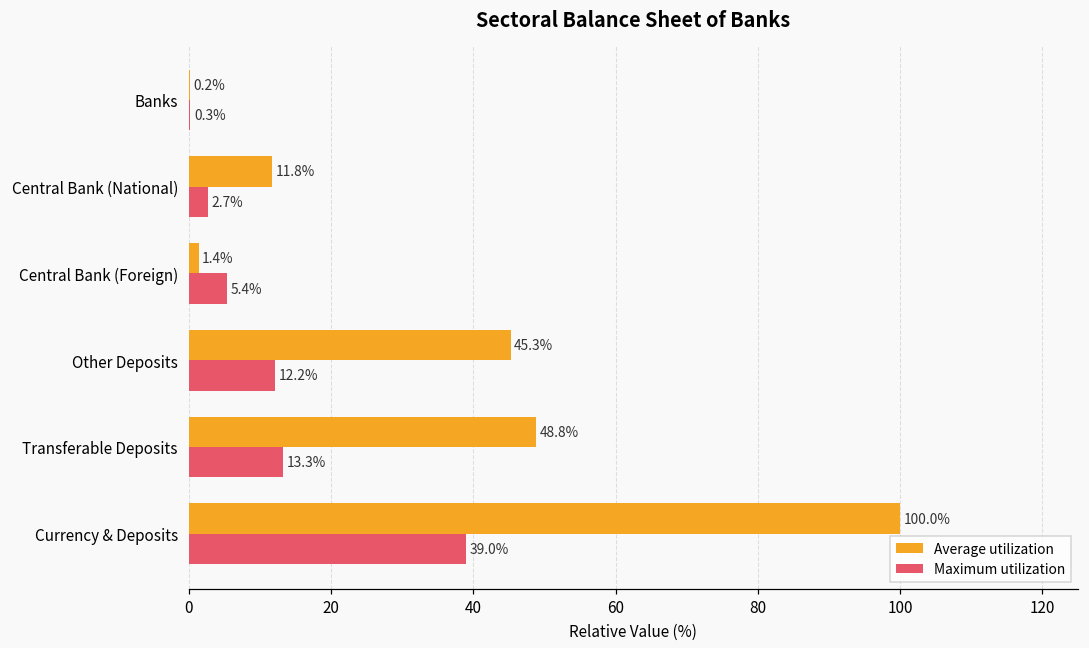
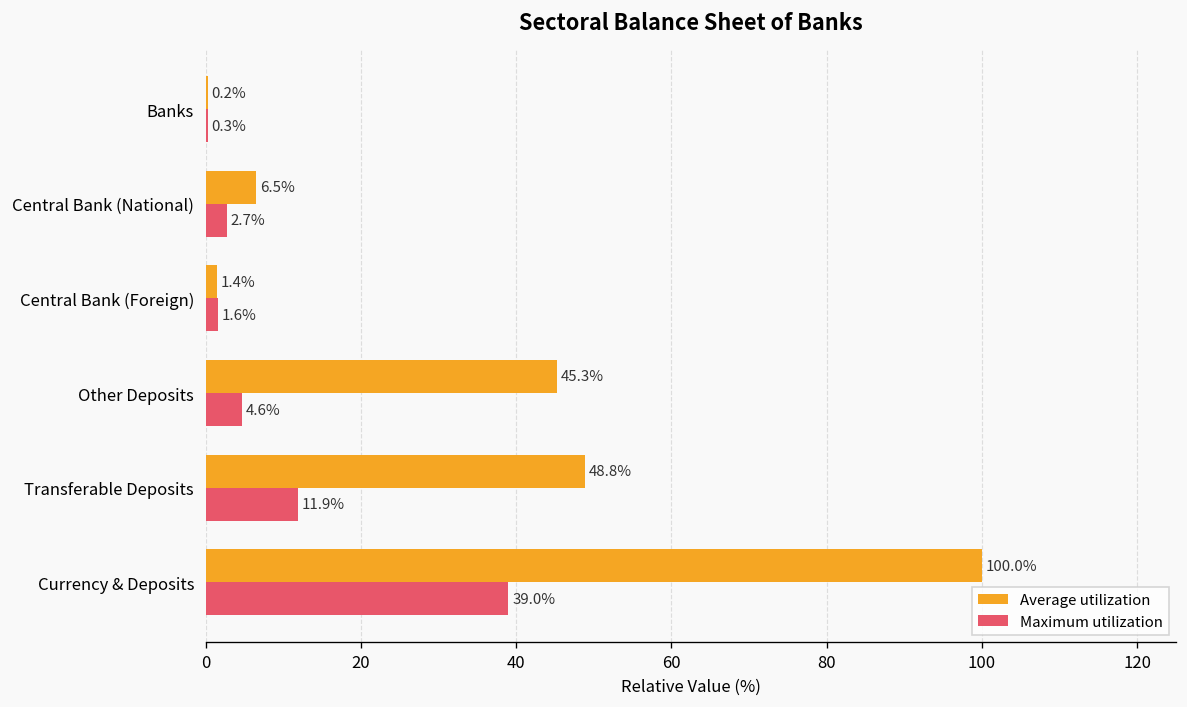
Average utilization, Central Bank (National): 11.8% -> 6.5%
Maximum utilization, Central Bank (Foreign): 5.4% -> 1.6%
Maximum utilization, Other Deposits: 12.2% -> 4.6%
Maximum utilization, Transferable Deposits: 13.3% -> 11.9%
